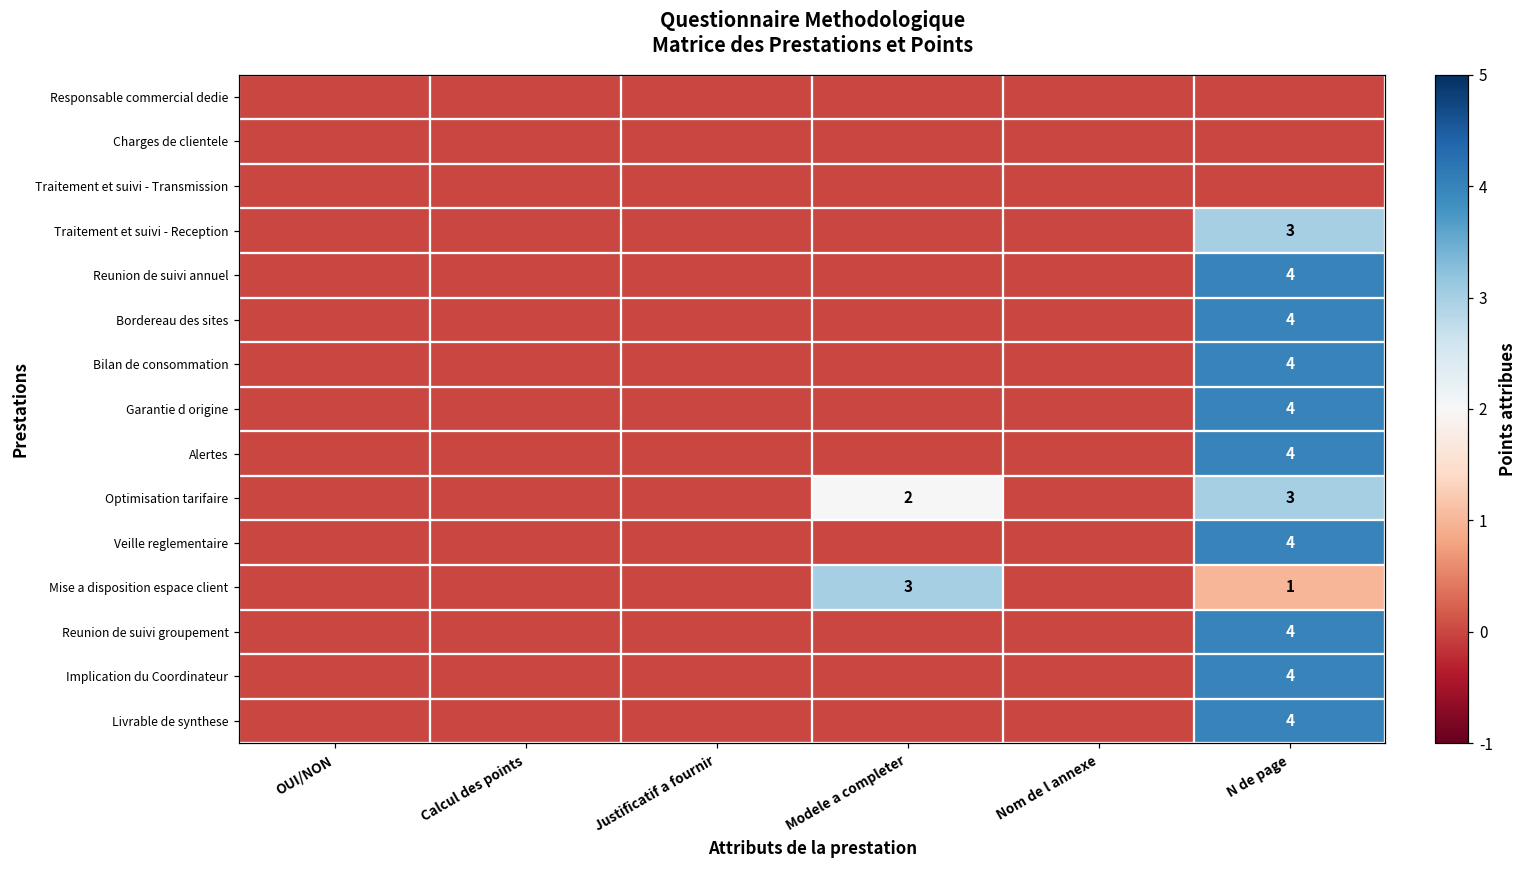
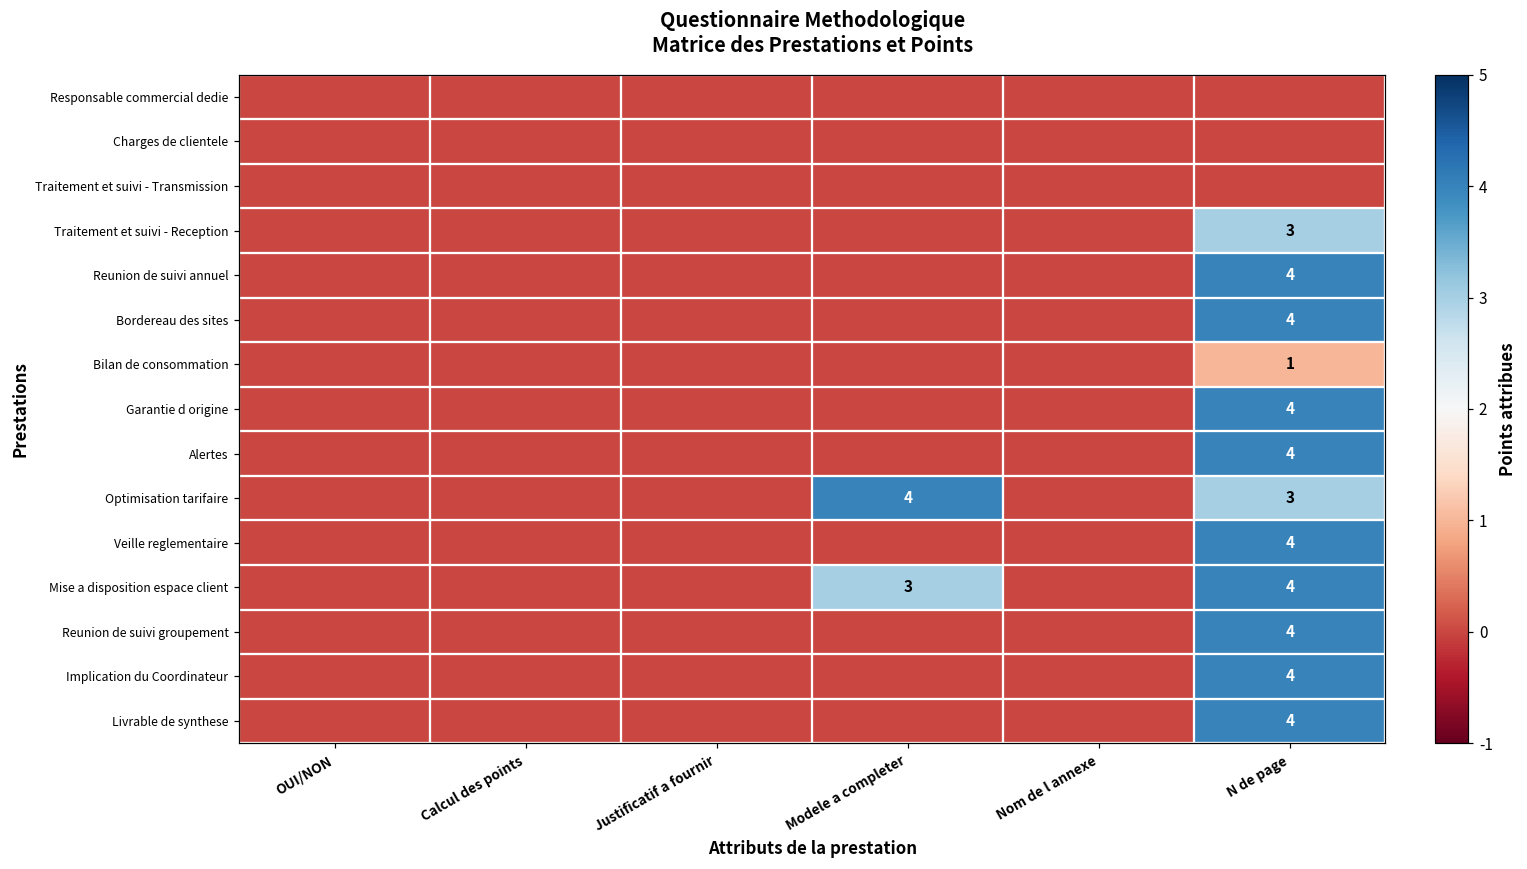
Bilan de consommation, N de page: 4 -> 1
Optimisation tarifaire, Modele a completer: 2 -> 4
Mise a disposition espace client, N de page: 1 -> 4
